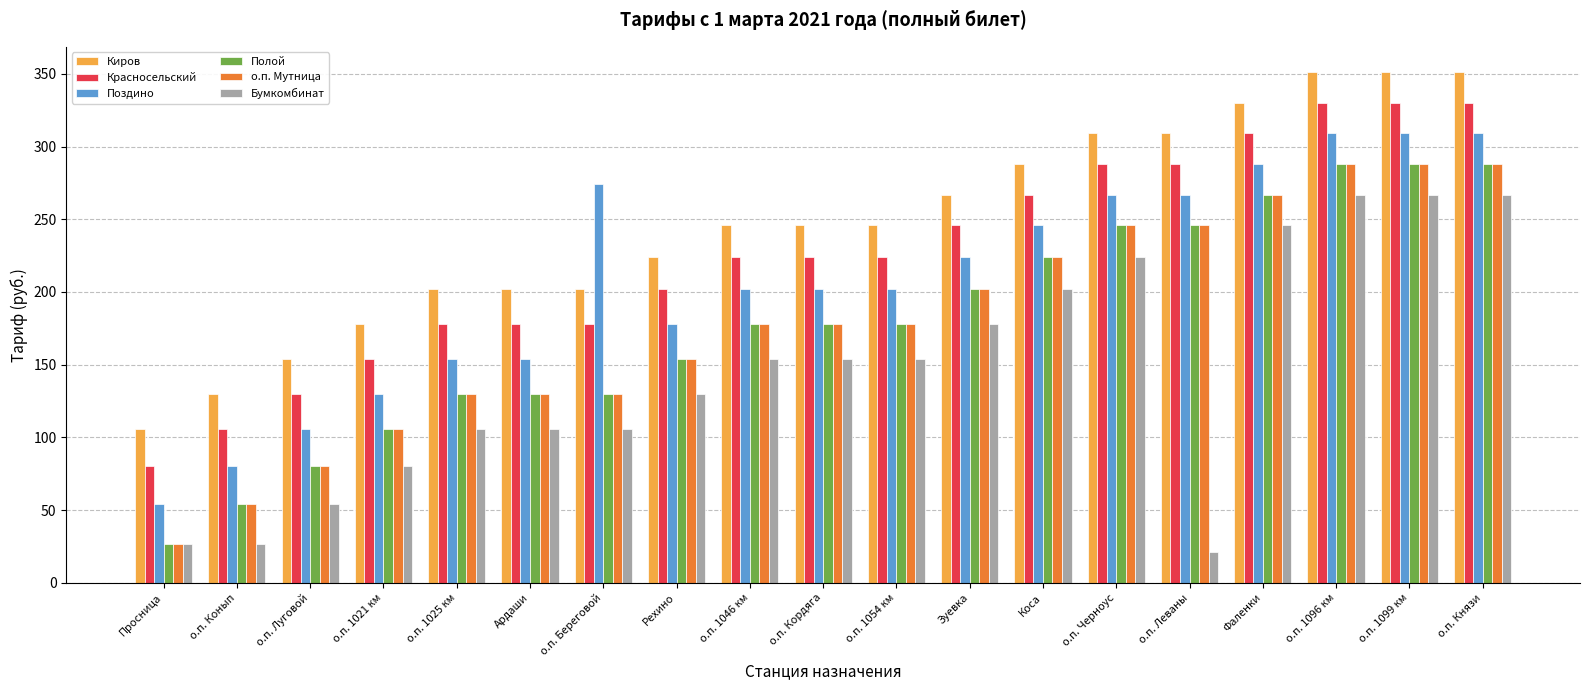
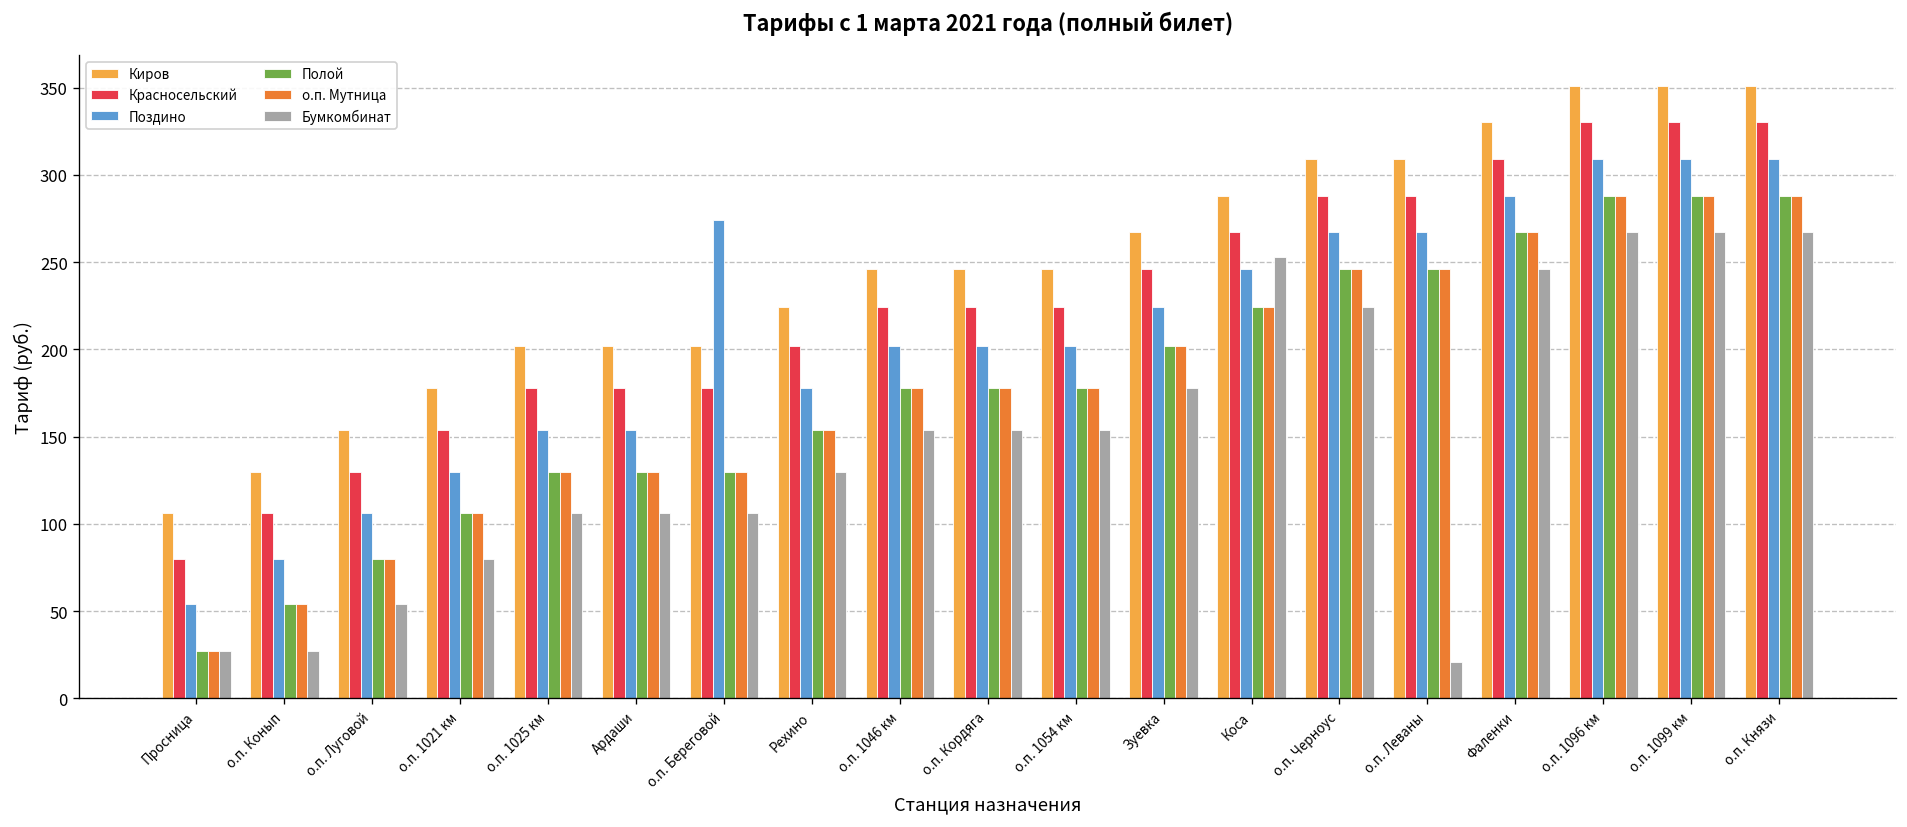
Бумкомбинат, Коса: 202 -> 253
